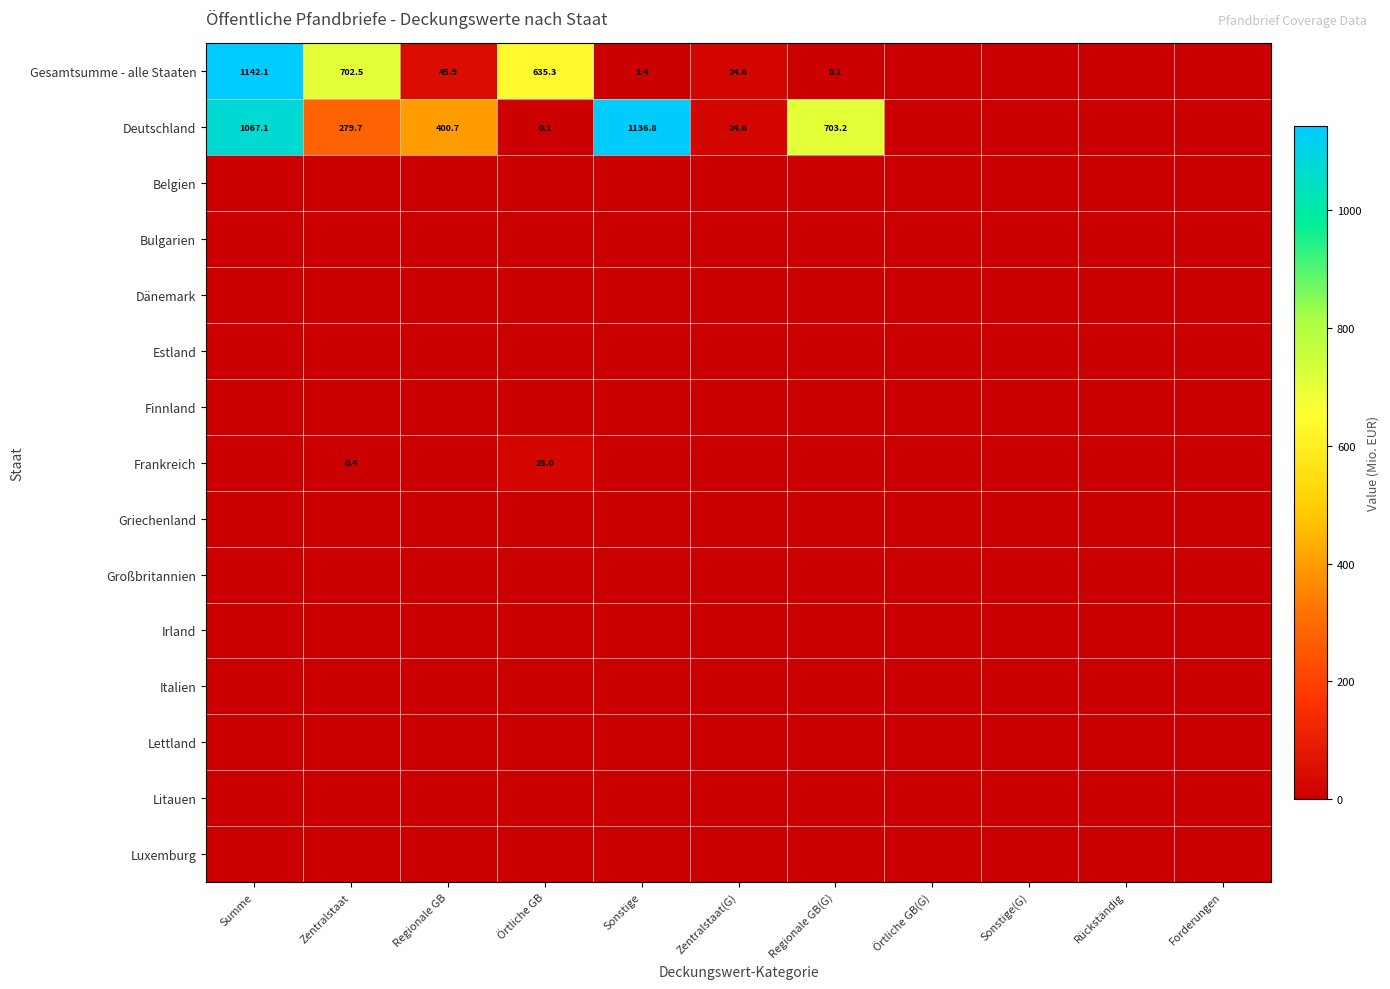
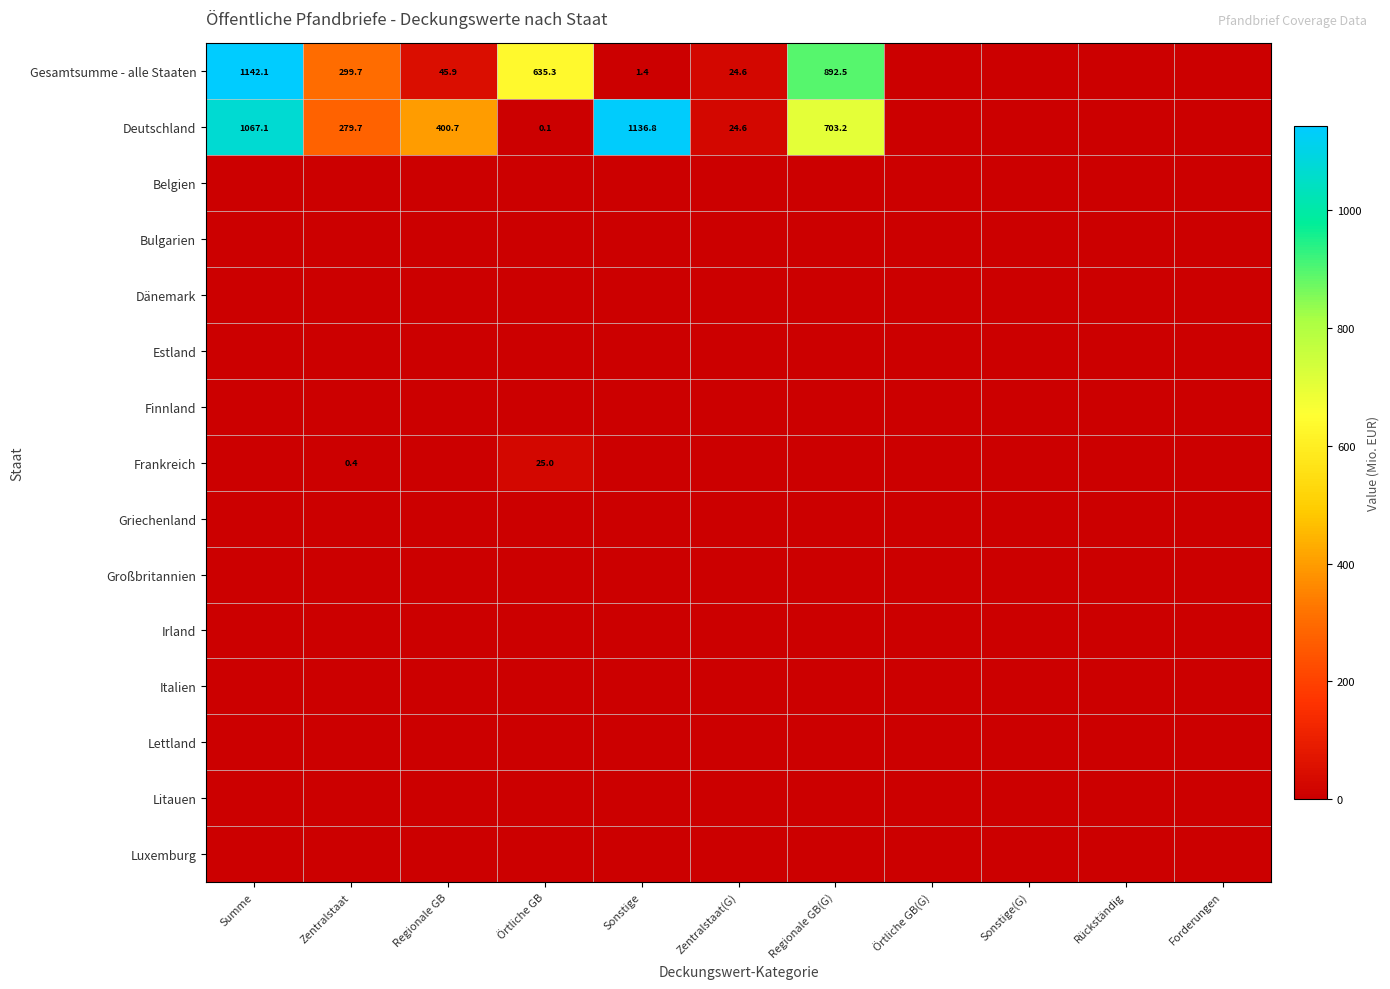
Gesamtsumme - alle Staaten, Zentralstaat: 702.5 -> 299.7
Gesamtsumme - alle Staaten, Regionale GB(G): 0.1 -> 892.5
